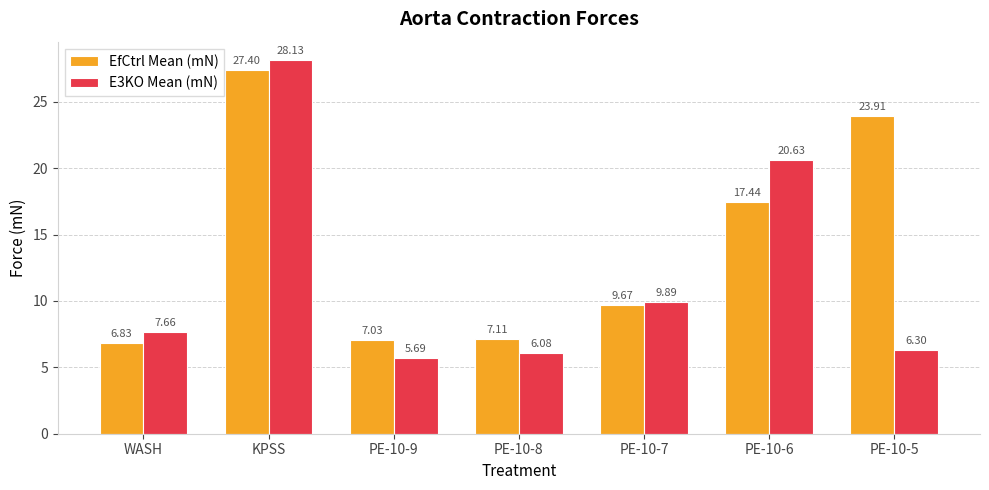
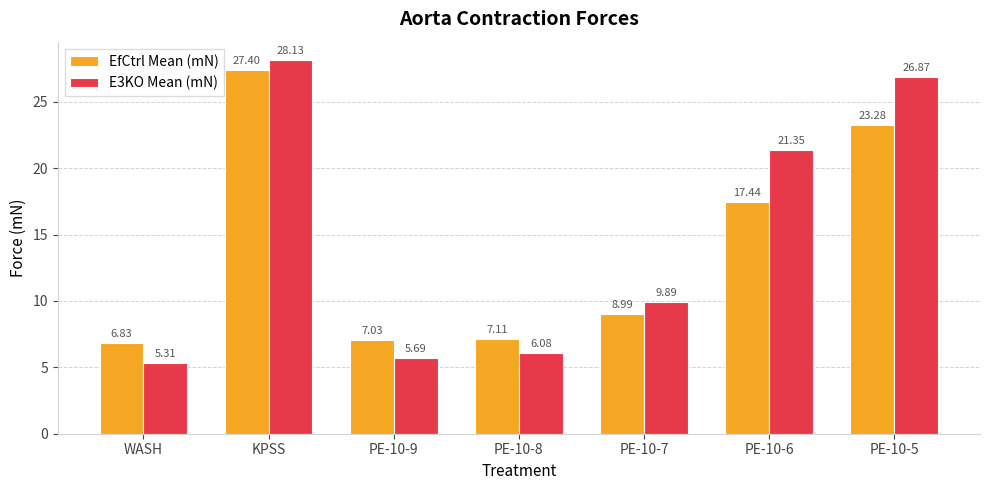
E3KO Mean (mN), WASH: 7.66 -> 5.31
EfCtrl Mean (mN), PE-10-7: 9.67 -> 8.99
E3KO Mean (mN), PE-10-6: 20.63 -> 21.35
EfCtrl Mean (mN), PE-10-5: 23.91 -> 23.28
E3KO Mean (mN), PE-10-5: 6.30 -> 26.87
